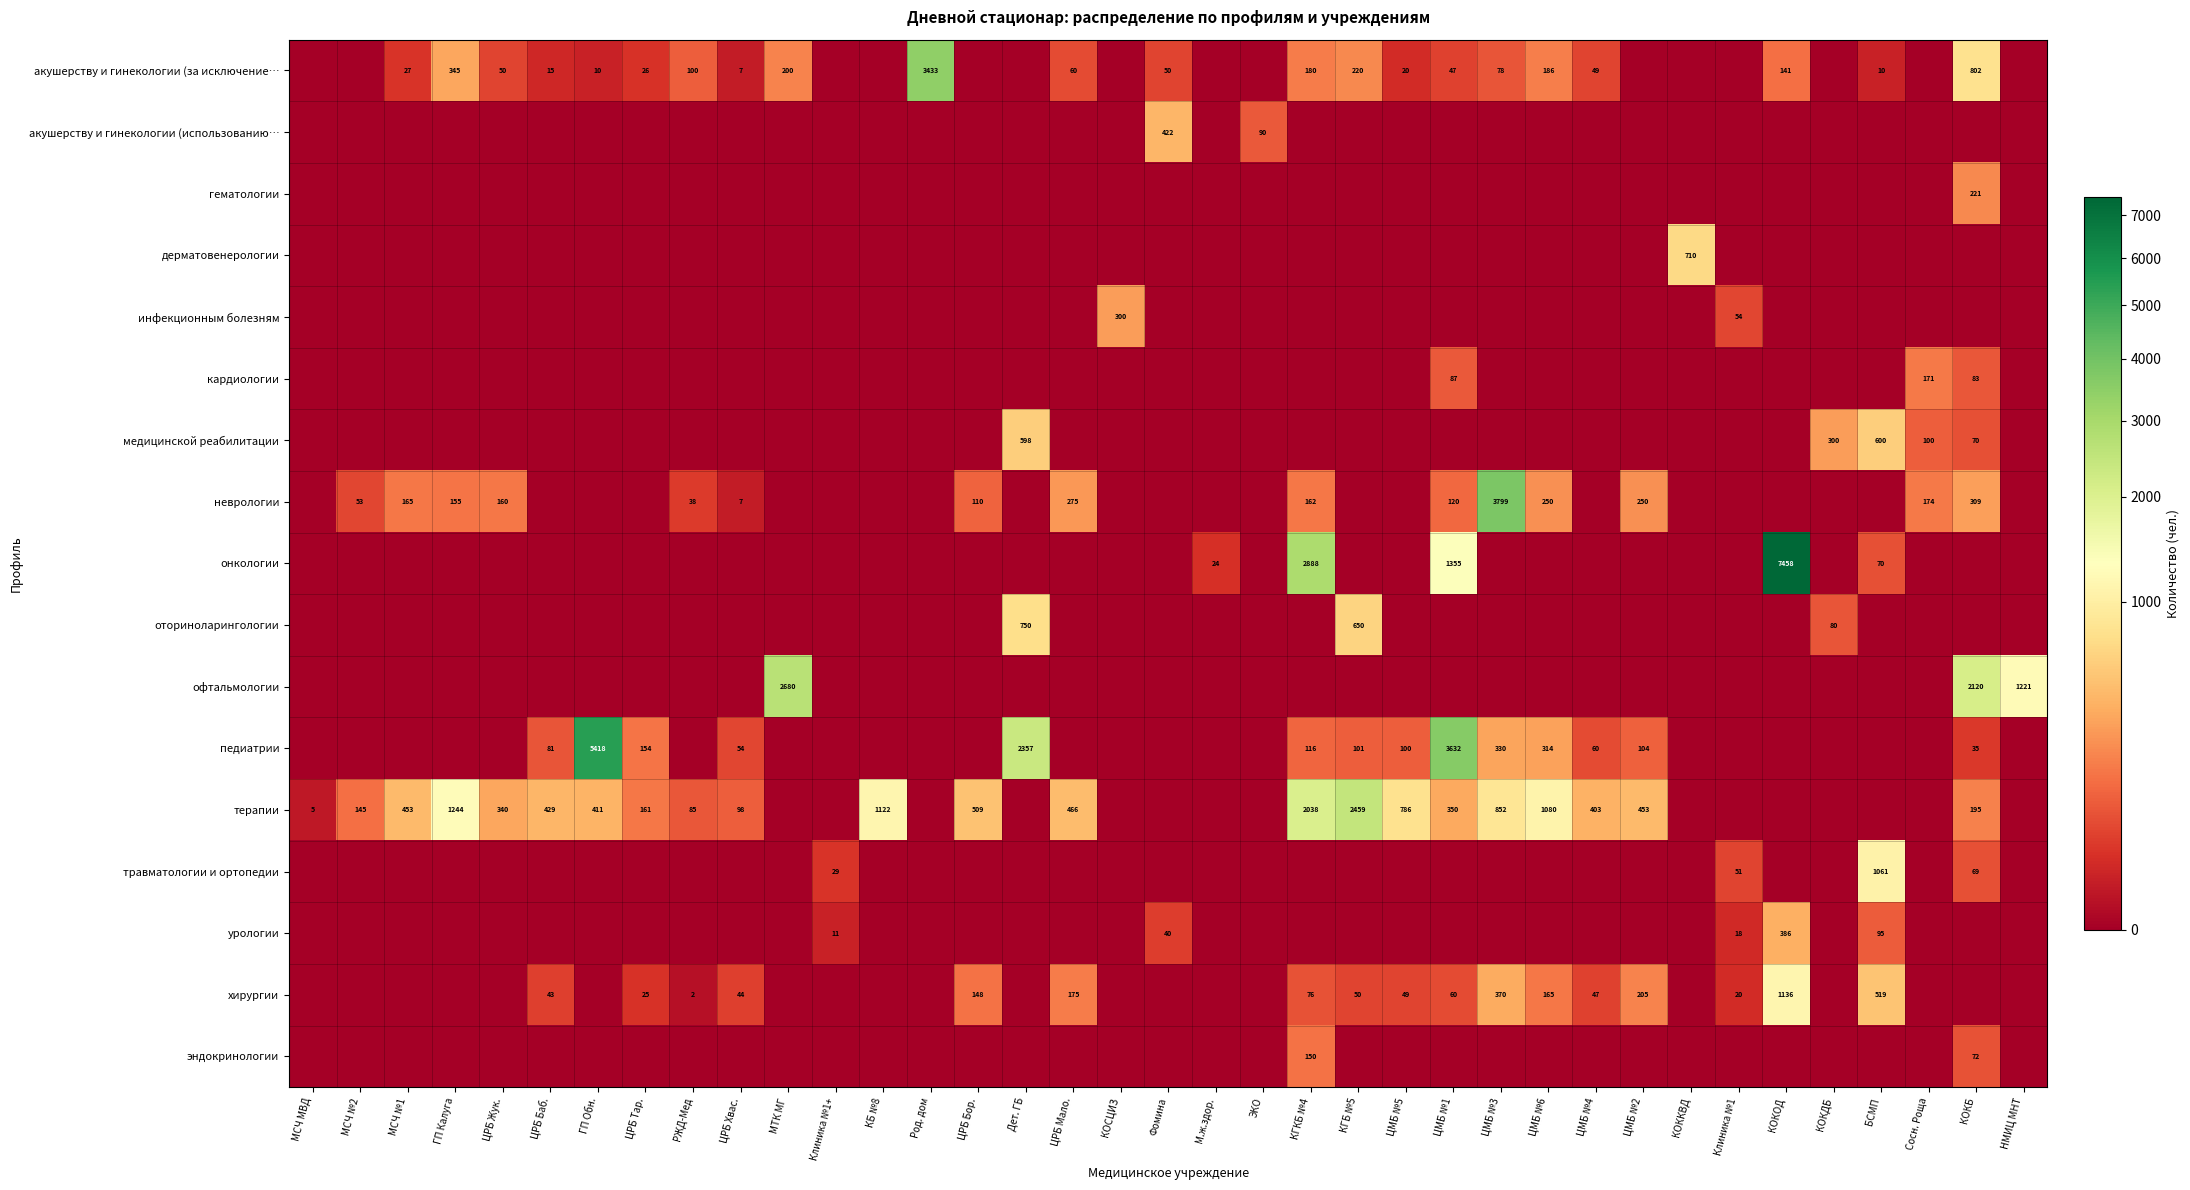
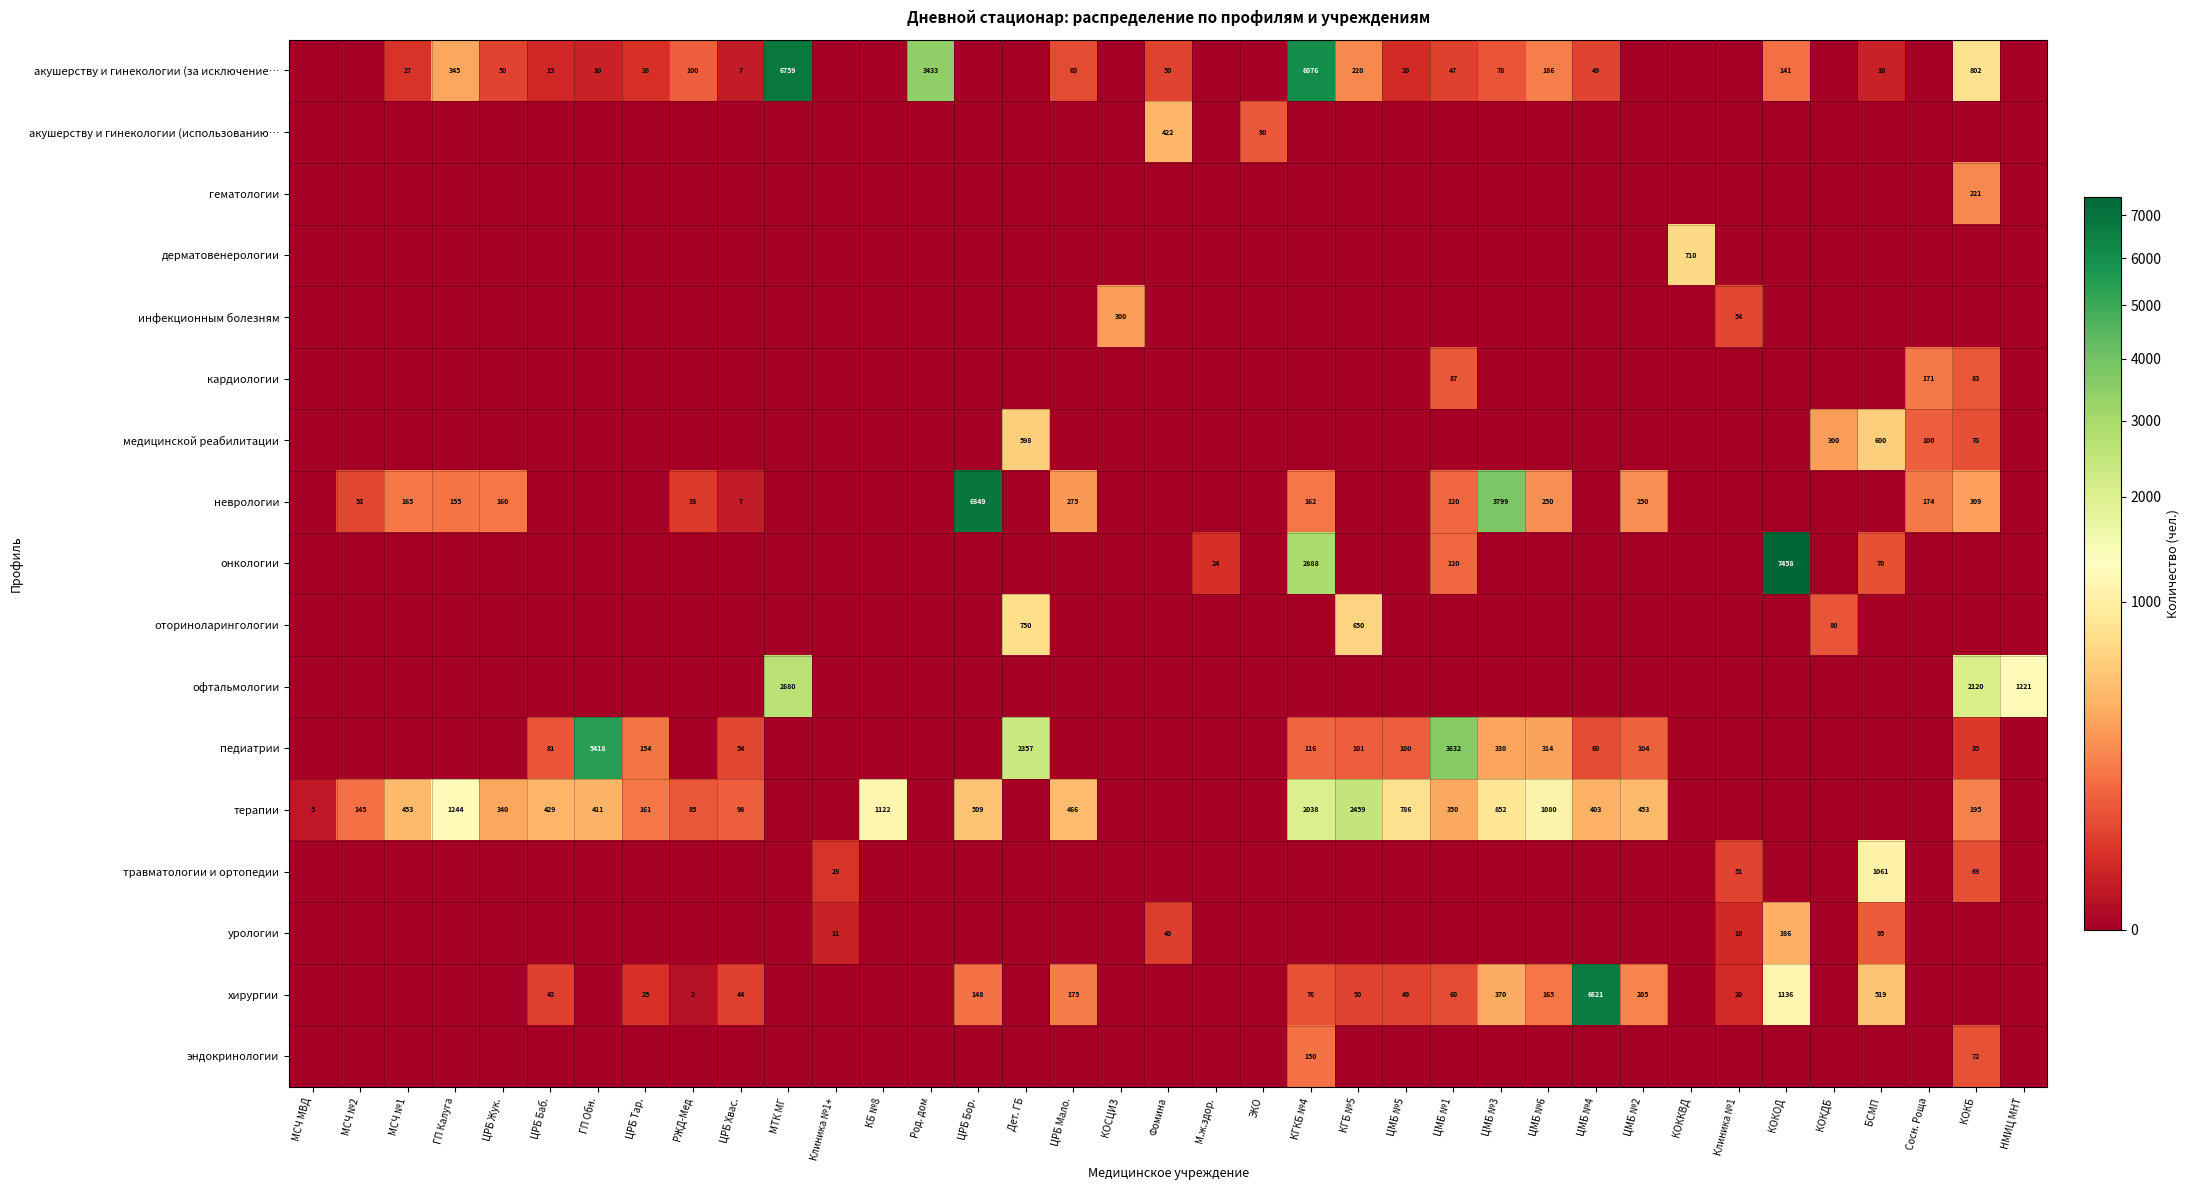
акушерству и гинекологии (за исключение…, МТК МГ: 200 -> 6759
акушерству и гинекологии (за исключение…, КГКБ №4: 180 -> 6076
неврологии, ЦРБ Бор.: 110 -> 6849
онкологии, ЦМБ №1: 1355 -> 120
хирургии, ЦМБ №4: 47 -> 6621
